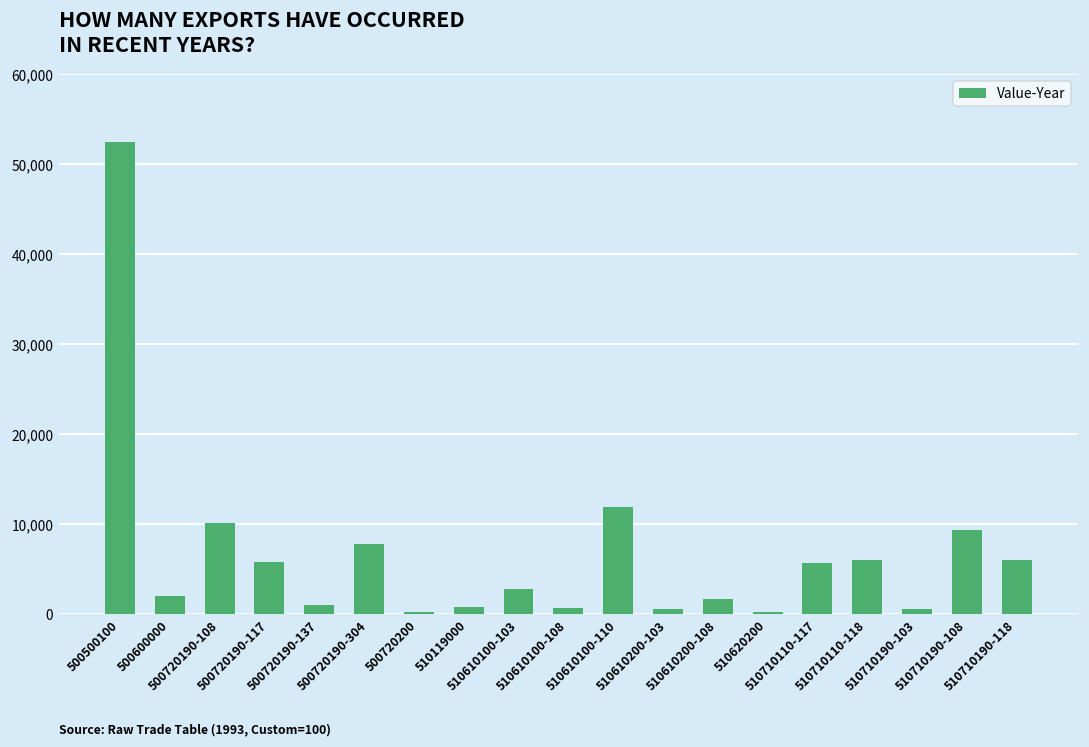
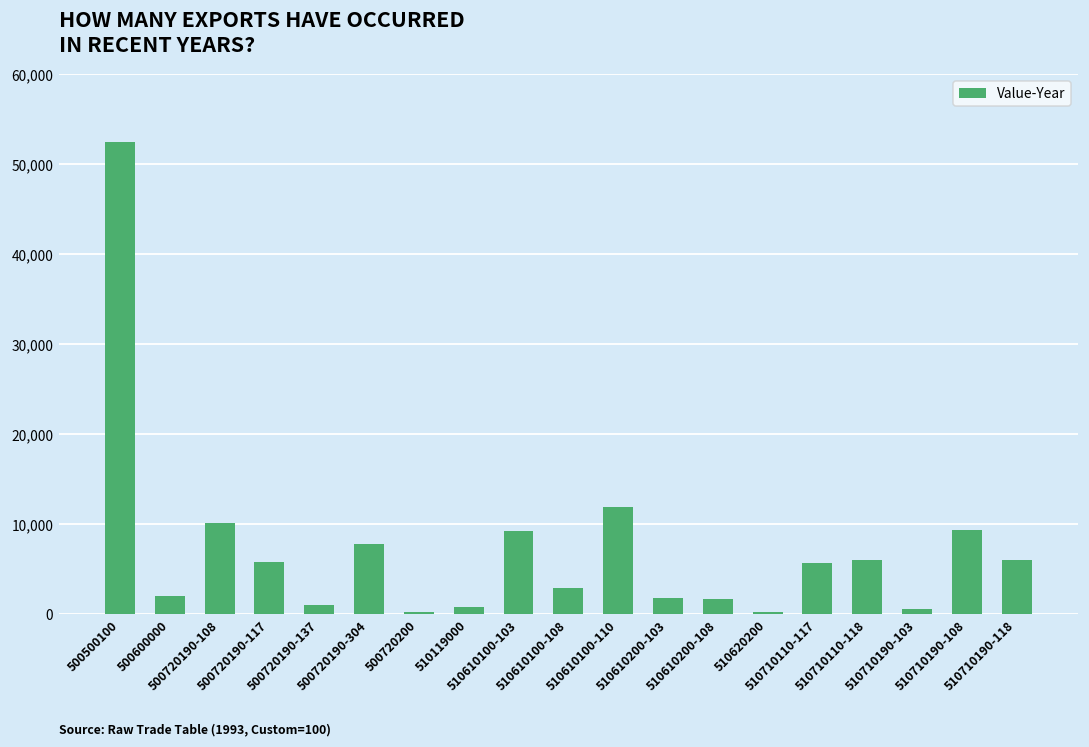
510610100-103: 3,000 -> 9,000
510610100-108: 1,000 -> 3,000
510610200-103: 1,000 -> 2,000
